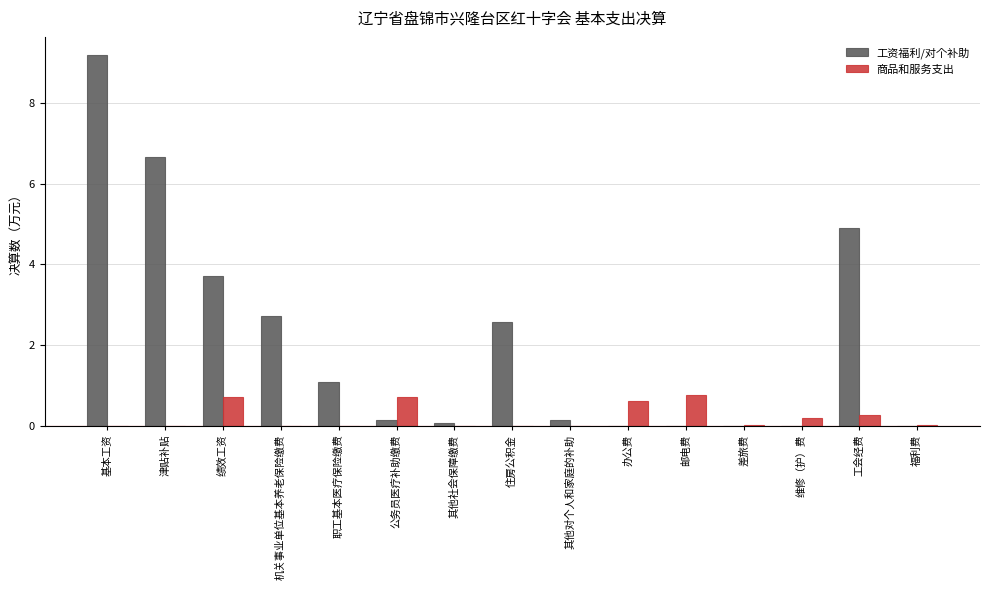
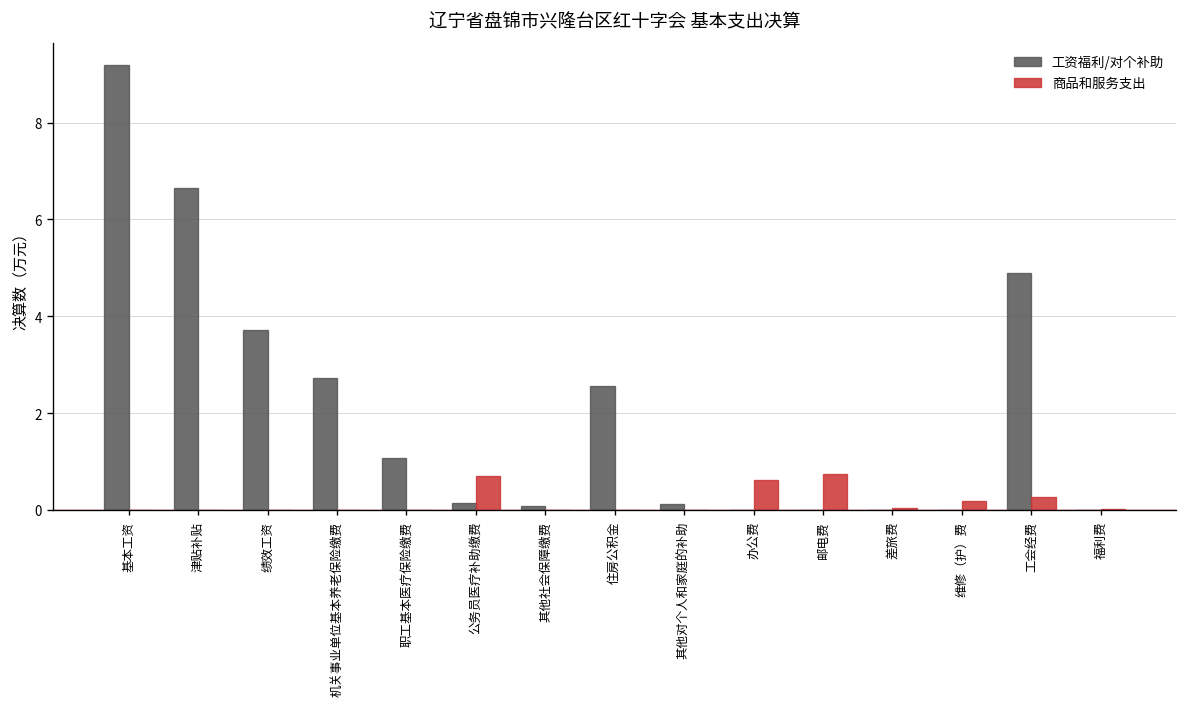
商品和服务支出, 绩效工资: 0.7 -> 0.0
